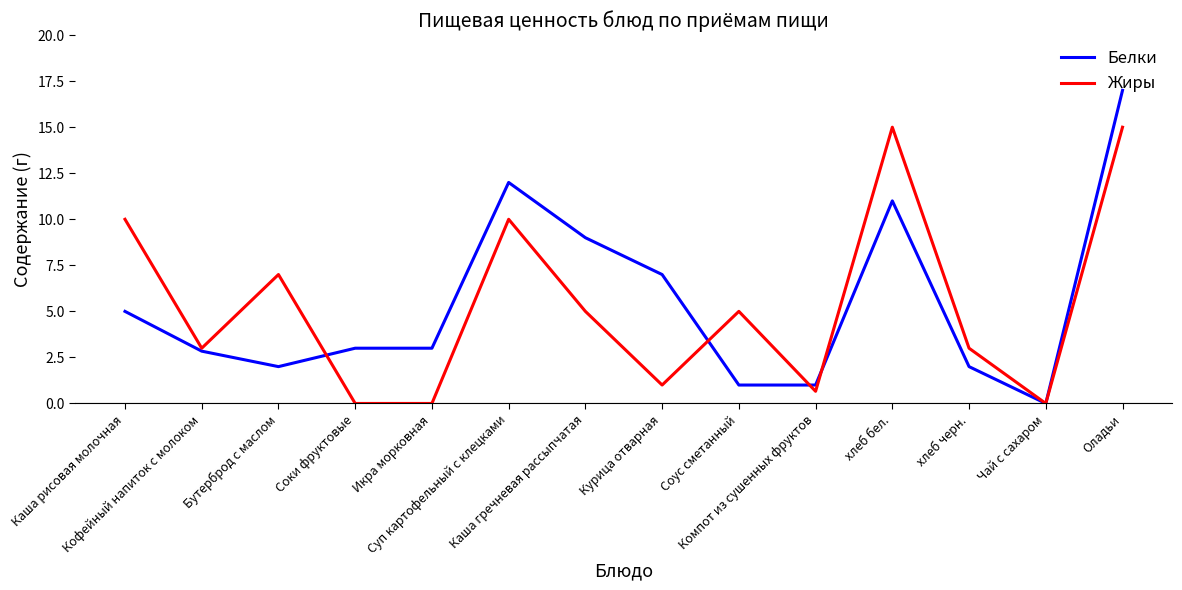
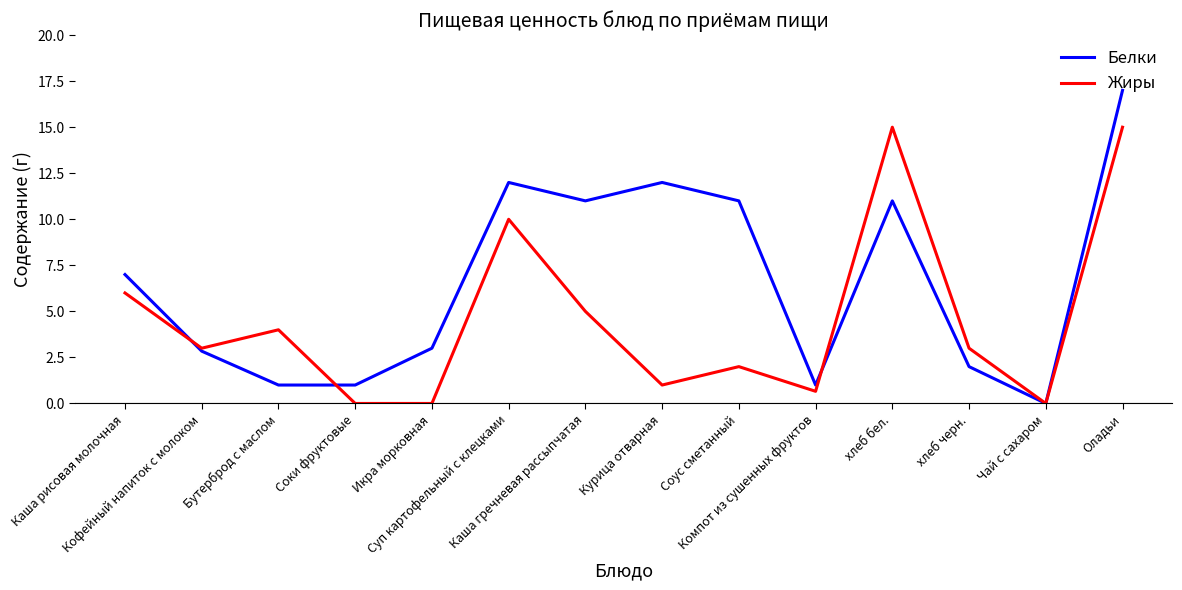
Белки, Каша рисовая молочная: 5 -> 7
Жиры, Каша рисовая молочная: 10 -> 6
Белки, Бутерброд с маслом: 2 -> 1
Жиры, Бутерброд с маслом: 7 -> 4
Белки, Соки фруктовые: 3 -> 1
Белки, Каша гречневая рассыпчатая: 9 -> 11
Белки, Курица отварная: 7 -> 12
Белки, Соус сметанный: 1 -> 11
Жиры, Соус сметанный: 5 -> 2
